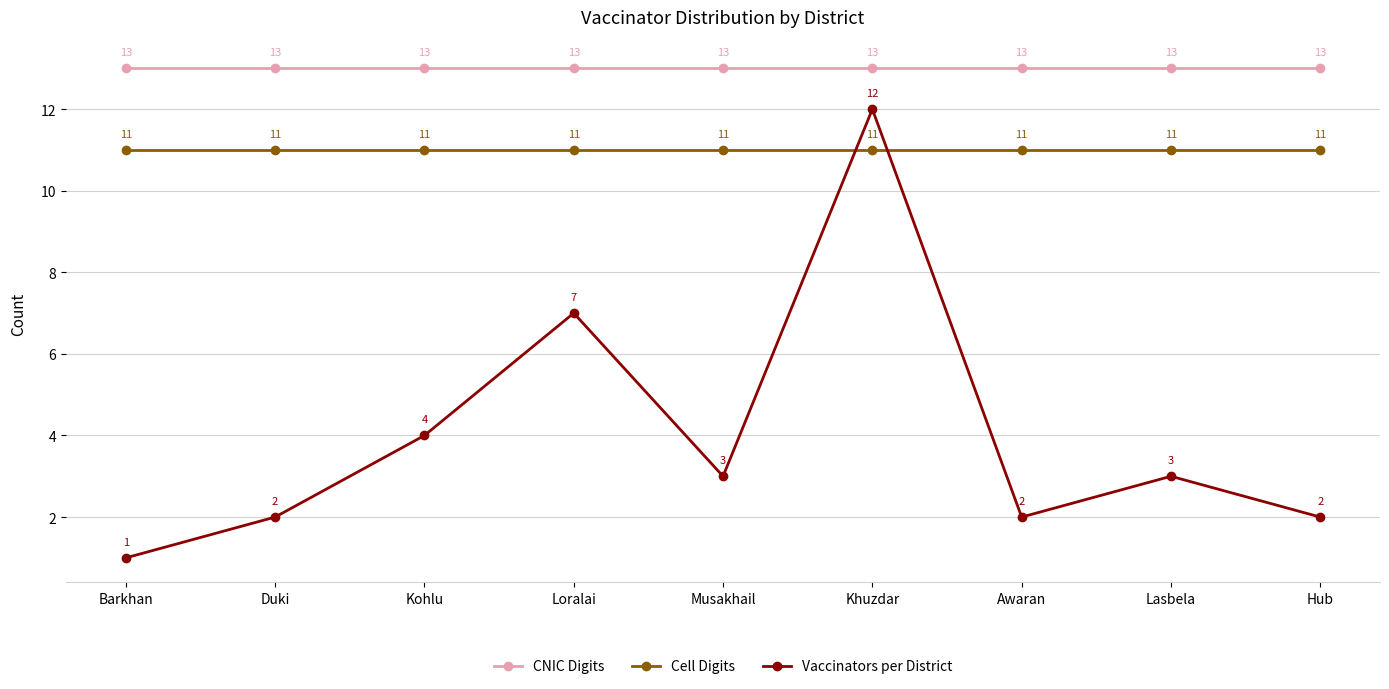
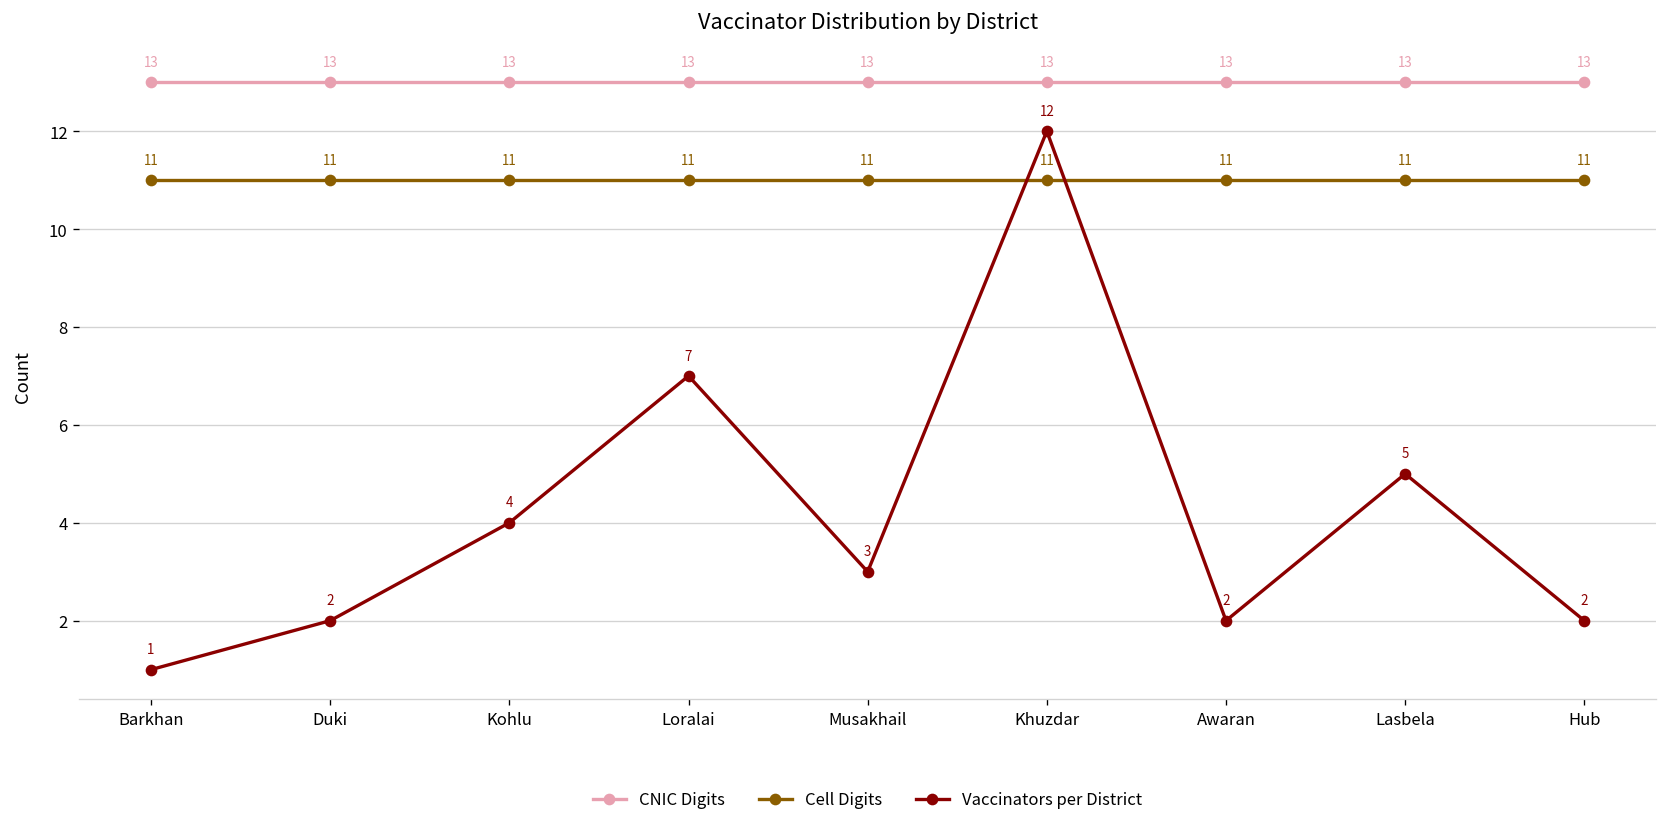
Vaccinators per District, Lasbela: 3 -> 5
